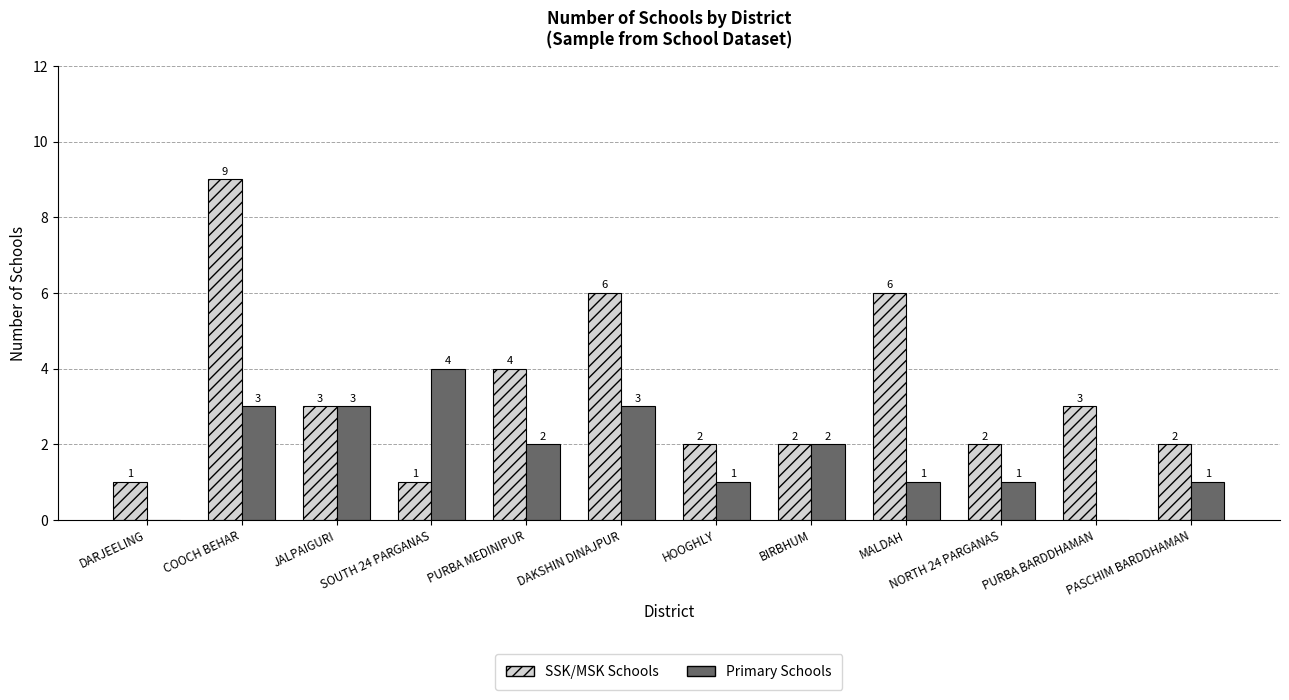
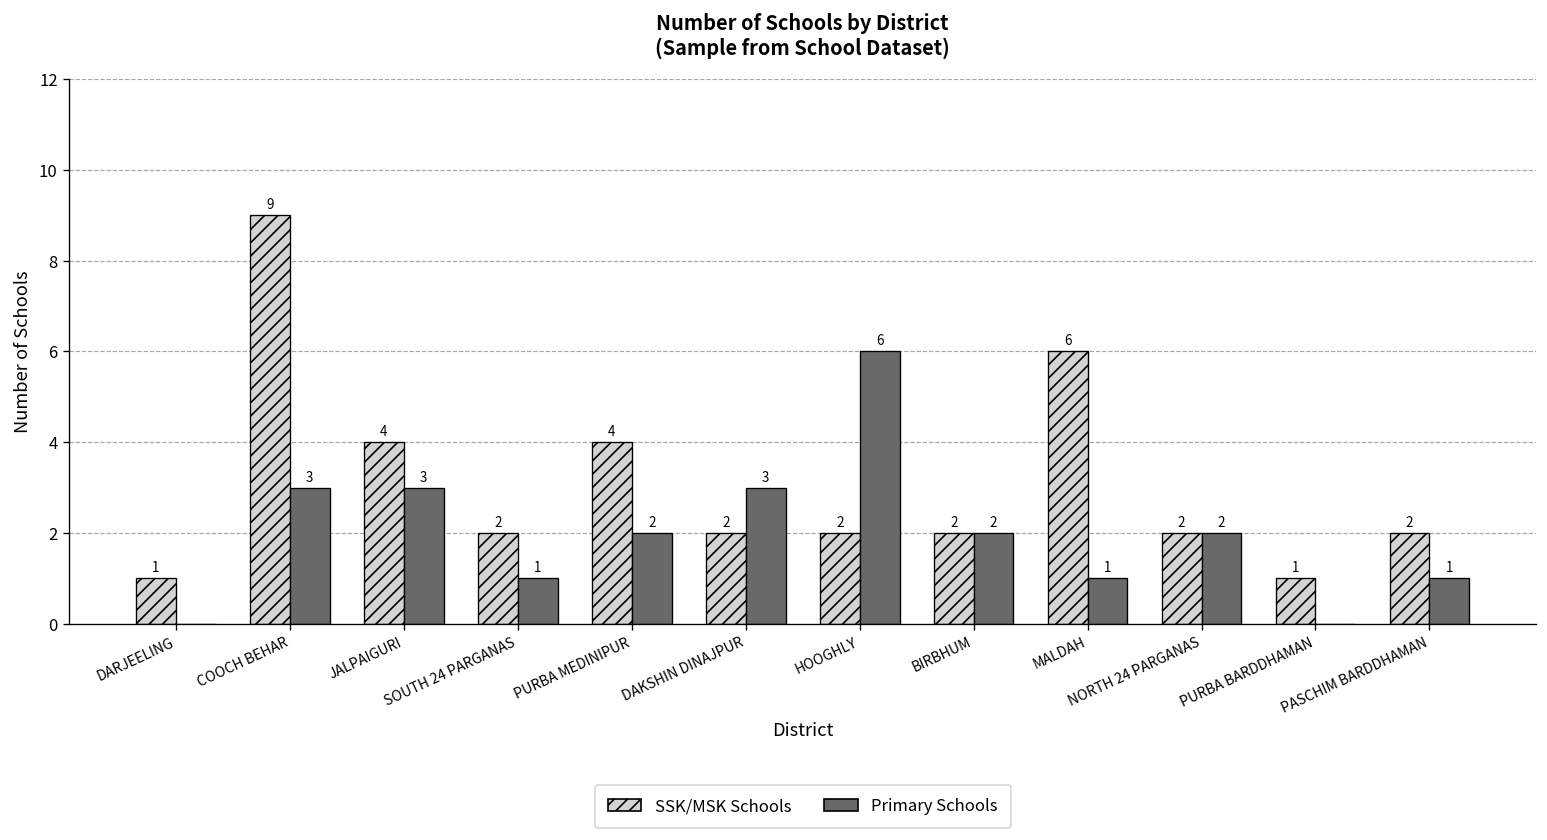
SSK/MSK Schools, JALPAIGURI: 3 -> 4
SSK/MSK Schools, SOUTH 24 PARGANAS: 1 -> 2
Primary Schools, SOUTH 24 PARGANAS: 4 -> 1
SSK/MSK Schools, DAKSHIN DINAJPUR: 6 -> 2
Primary Schools, HOOGHLY: 1 -> 6
Primary Schools, NORTH 24 PARGANAS: 1 -> 2
SSK/MSK Schools, PURBA BARDDHAMAN: 3 -> 1
